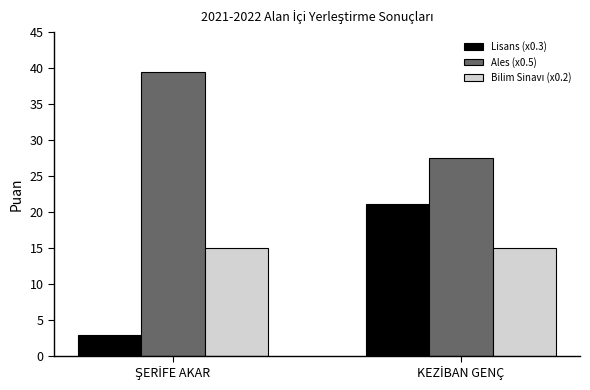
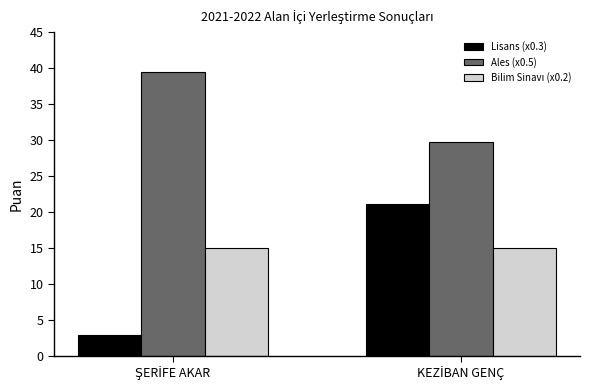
Ales (x0.5), KEZİBAN GENÇ: 27 -> 30
